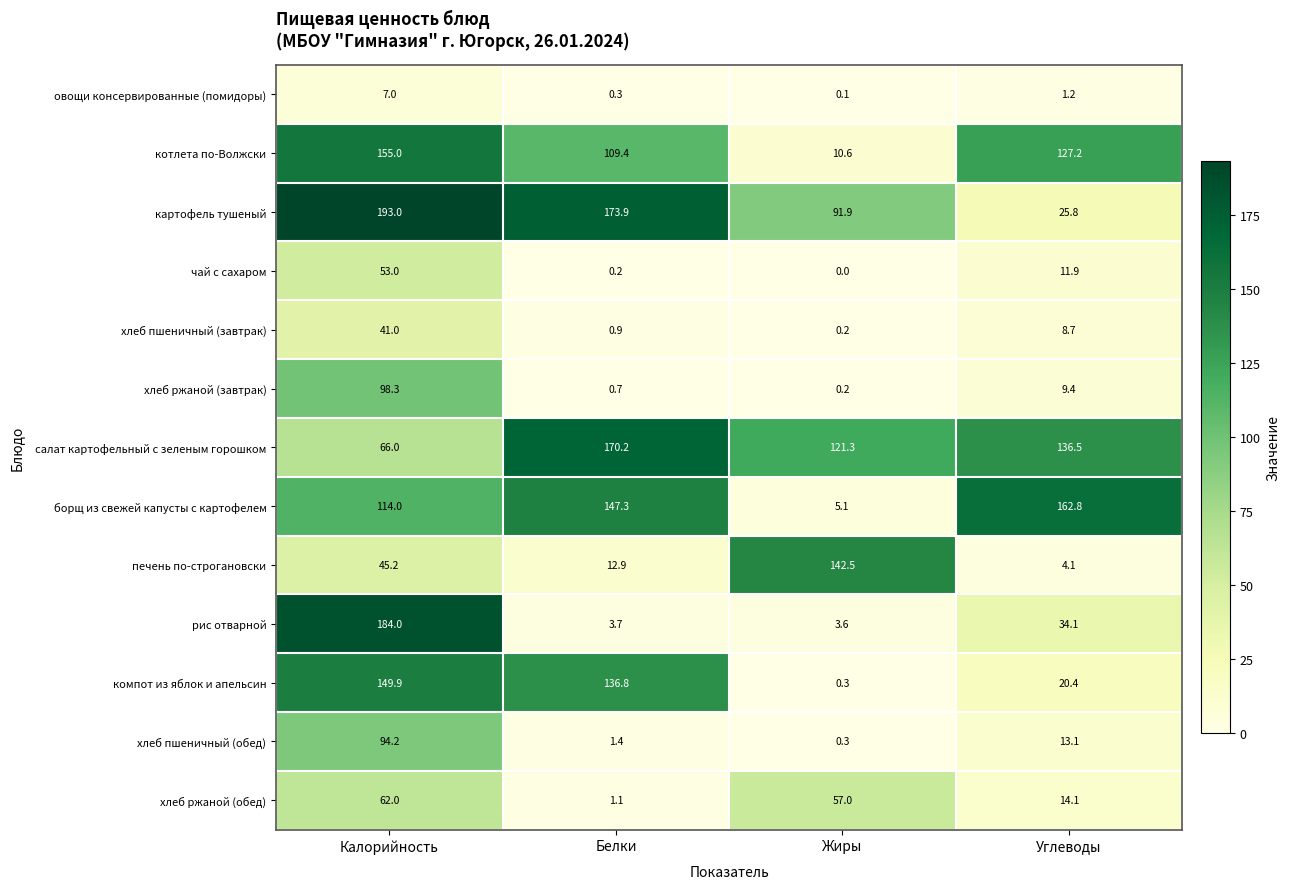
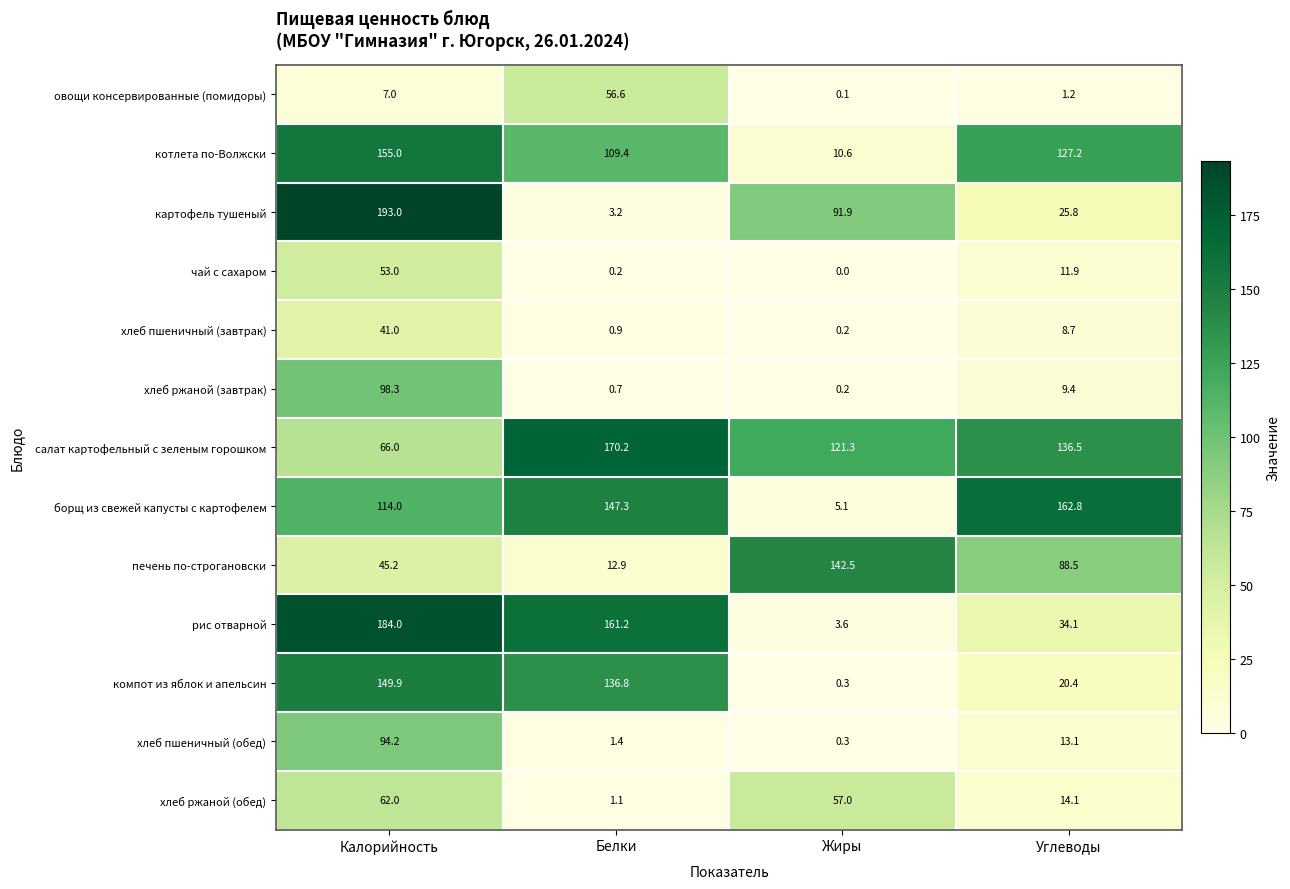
овощи консервированные (помидоры), Белки: 0.3 -> 56.6
картофель тушеный, Белки: 173.9 -> 3.2
печень по-строгановски, Углеводы: 4.1 -> 88.5
рис отварной, Белки: 3.7 -> 161.2
